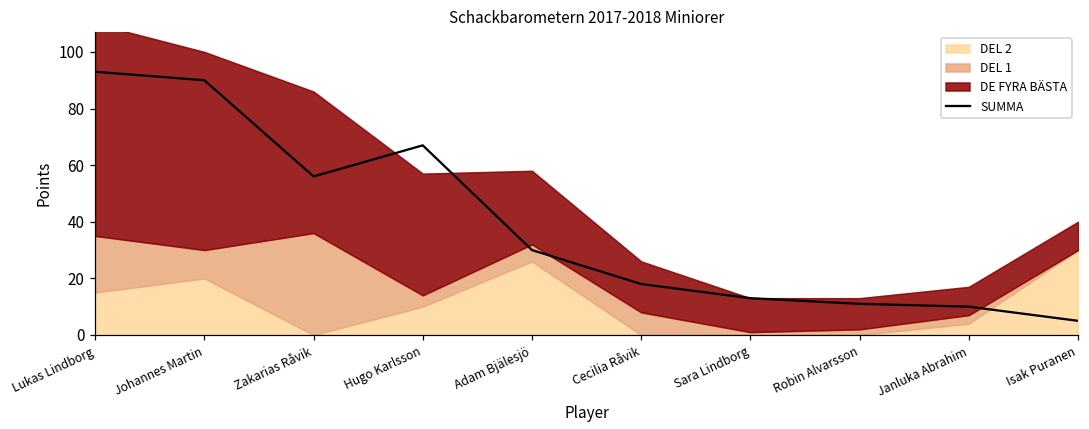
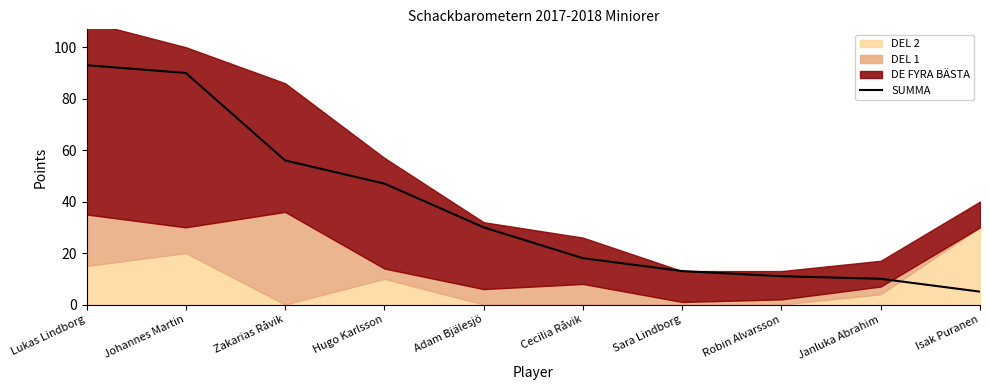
SUMMA, Hugo Karlsson: 67 -> 47
DEL 2, Adam Bjälesjö: 26 -> 0
